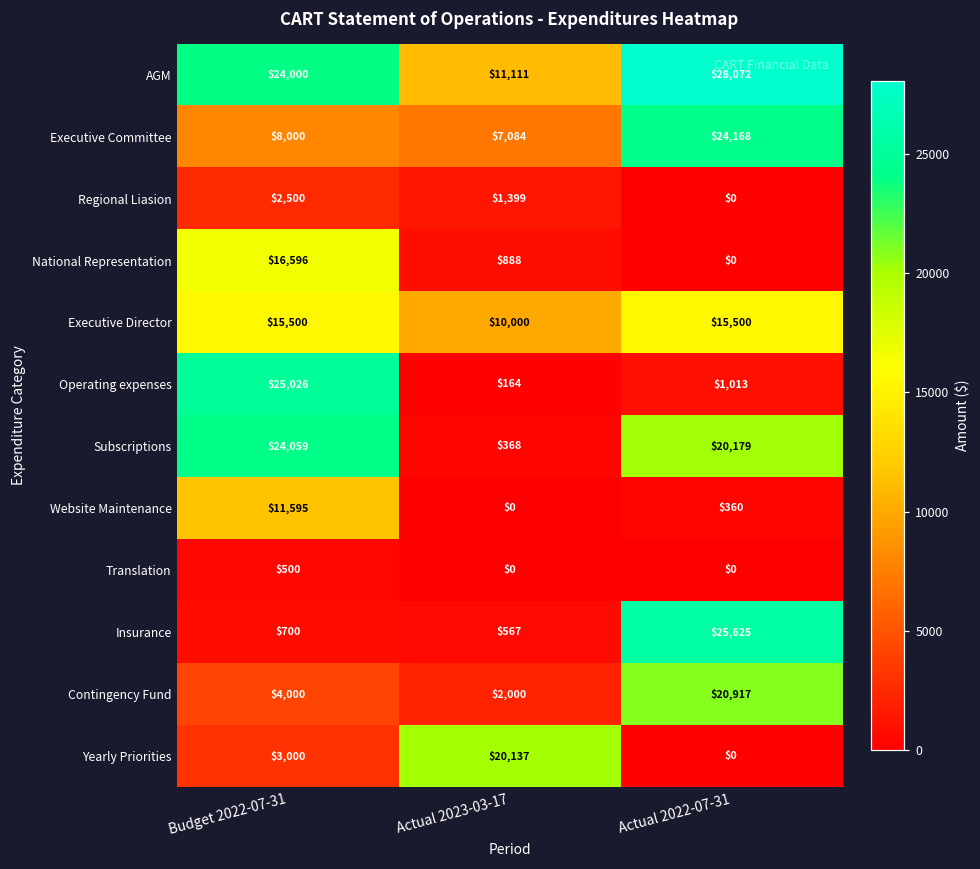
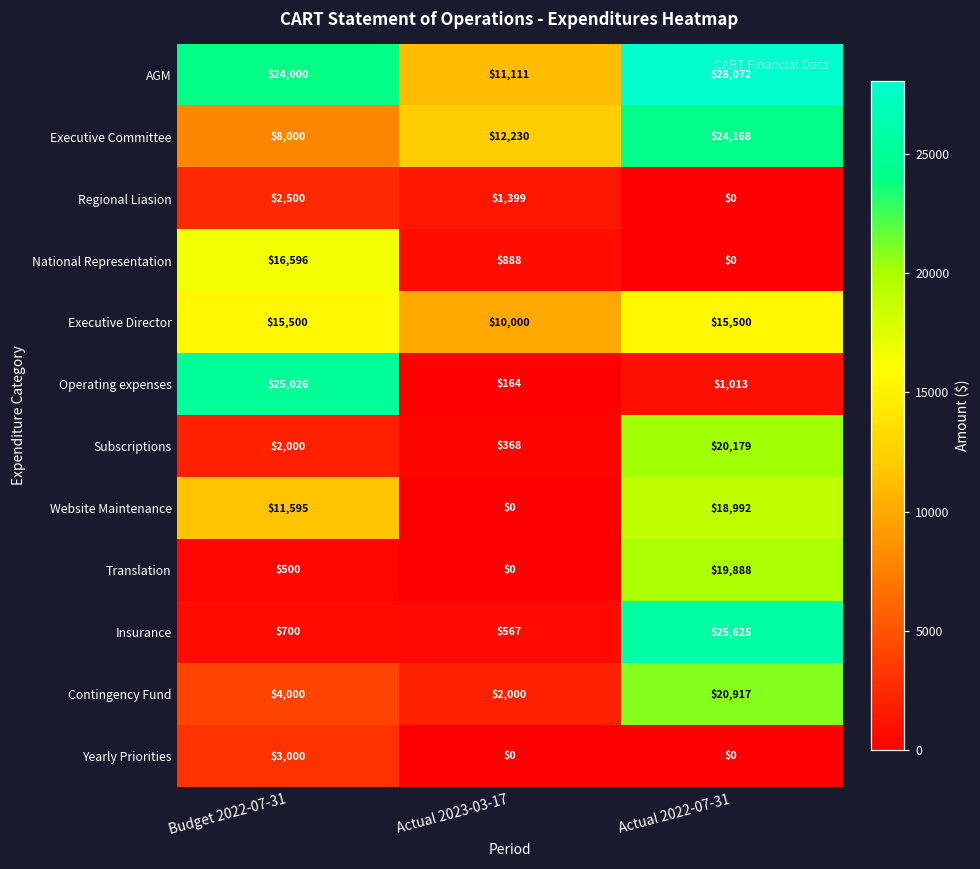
Executive Committee, Actual 2023-03-17: $7,084 -> $12,230
Subscriptions, Budget 2022-07-31: $24,059 -> $2,000
Website Maintenance, Actual 2022-07-31: $360 -> $18,992
Translation, Actual 2022-07-31: $0 -> $19,888
Yearly Priorities, Actual 2023-03-17: $20,137 -> $0
